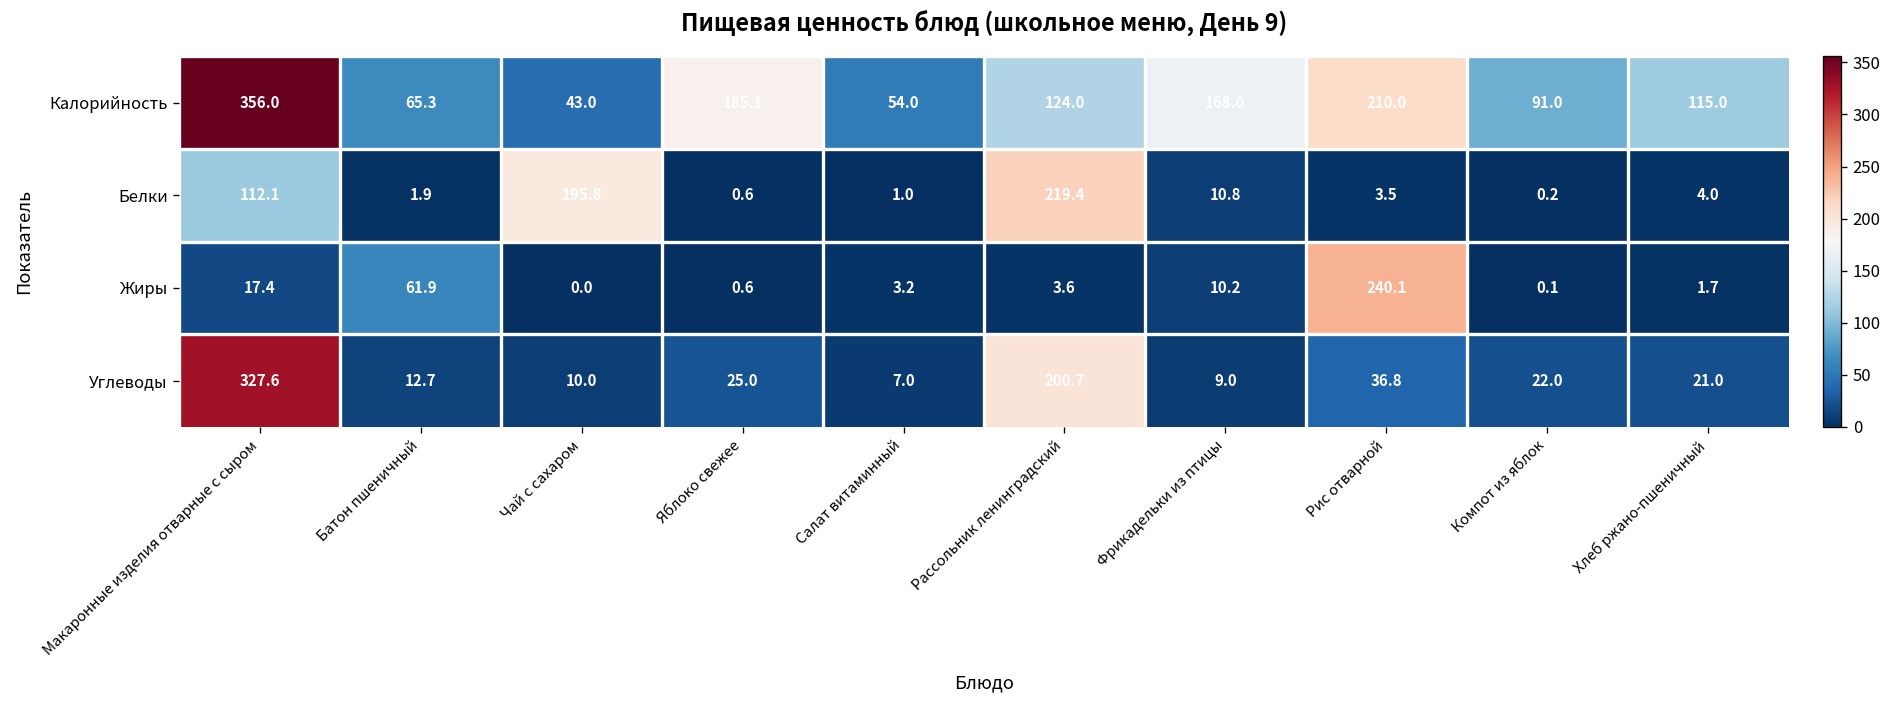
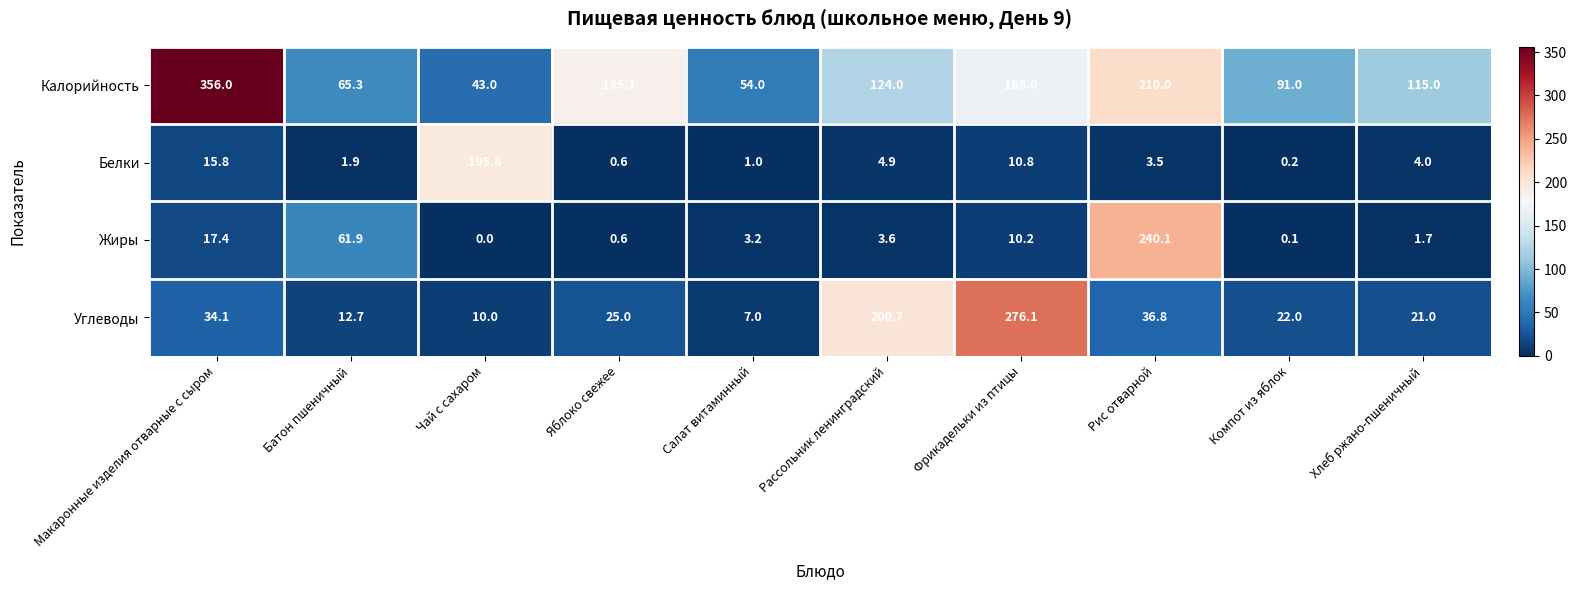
Белки, Макаронные изделия отварные с сыром: 112.1 -> 15.8
Белки, Рассольник ленинградский: 219.4 -> 4.9
Углеводы, Макаронные изделия отварные с сыром: 327.6 -> 34.1
Углеводы, Фрикадельки из птицы: 9.0 -> 276.1
